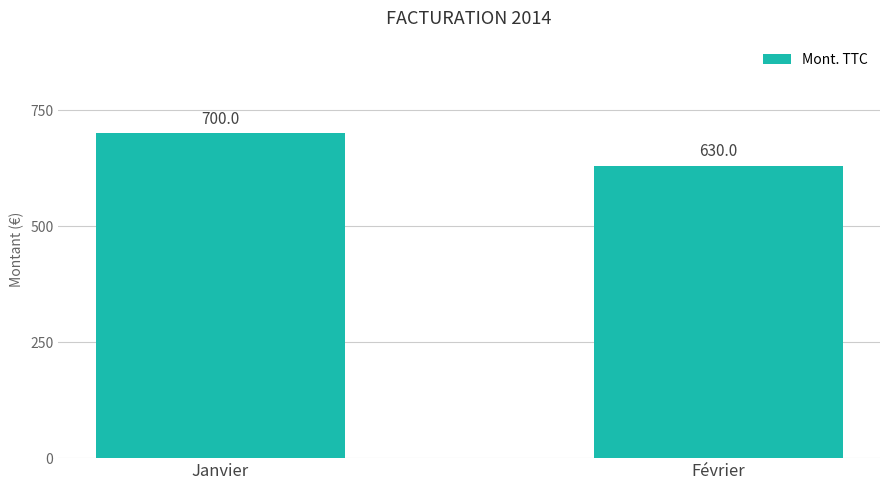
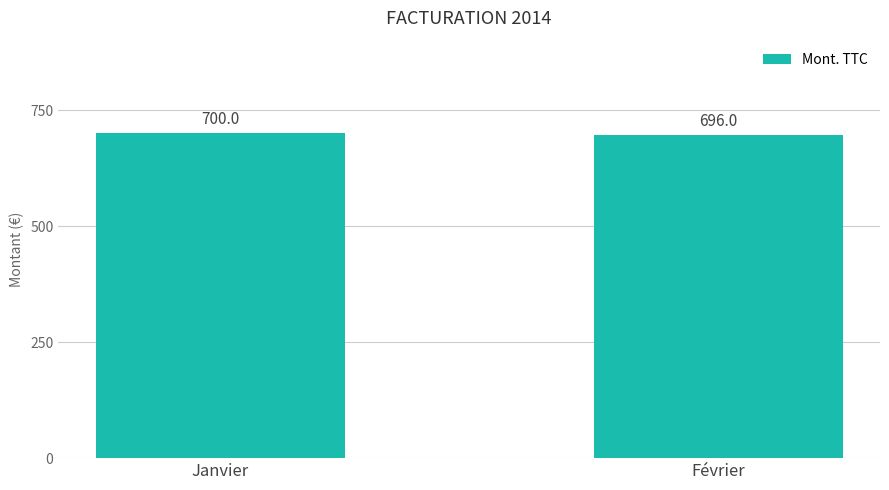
Février: 630.0 -> 696.0
